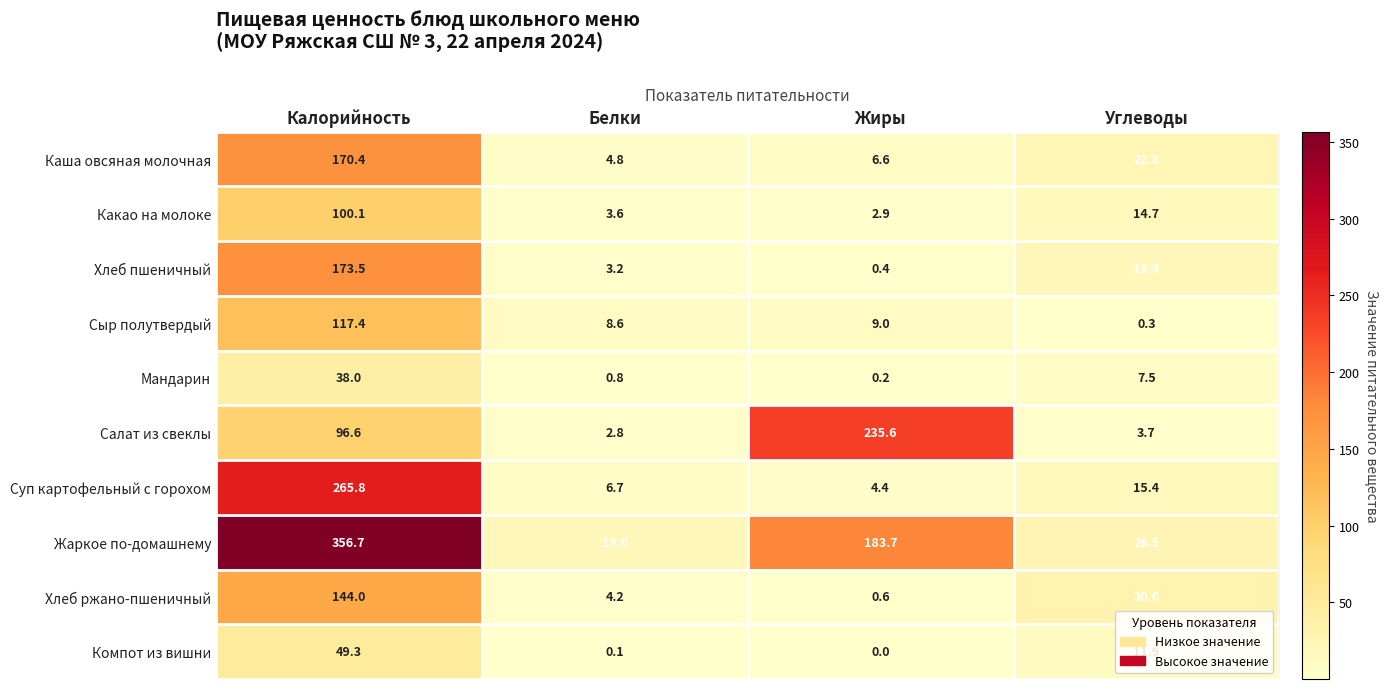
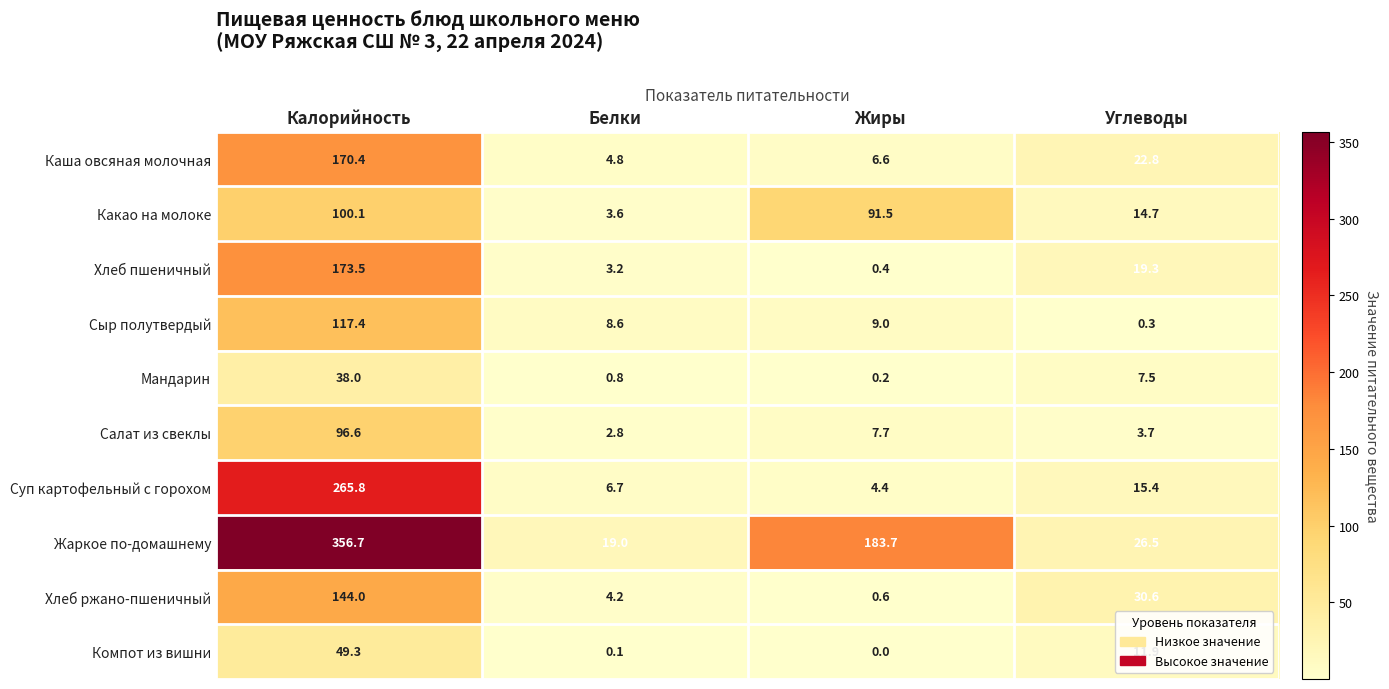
Какао на молоке, Жиры: 2.9 -> 91.5
Салат из свеклы, Жиры: 235.6 -> 7.7
